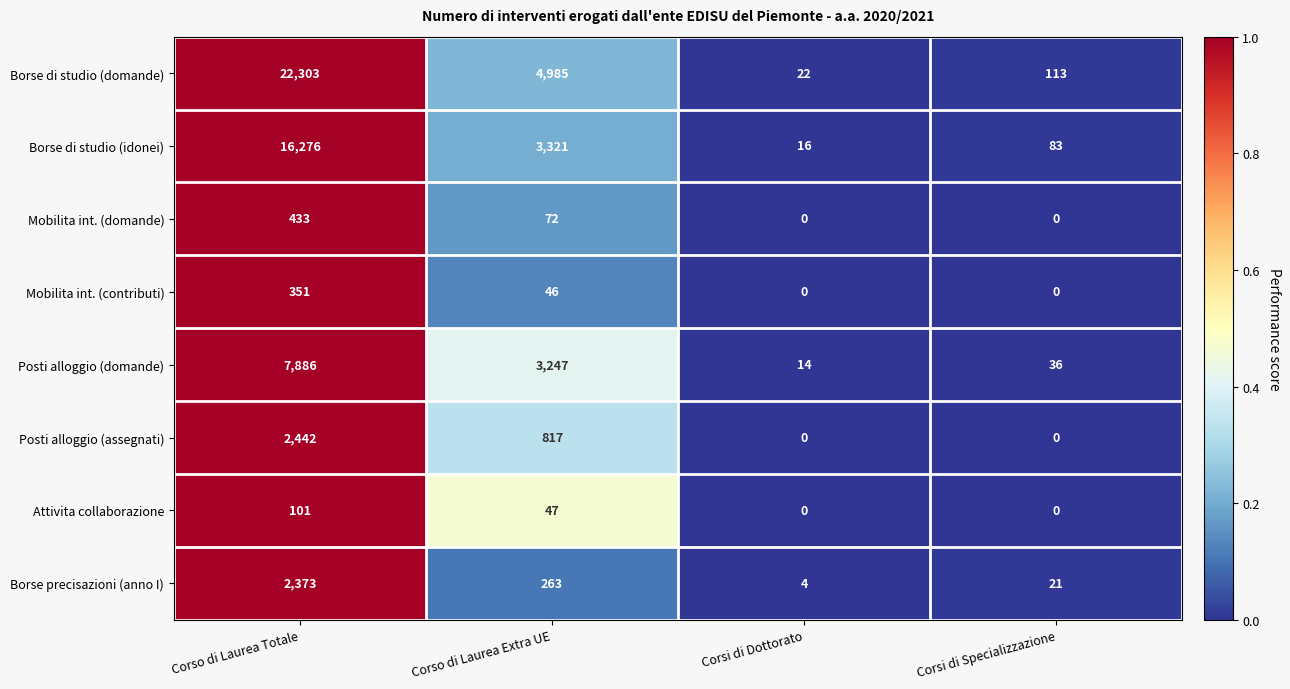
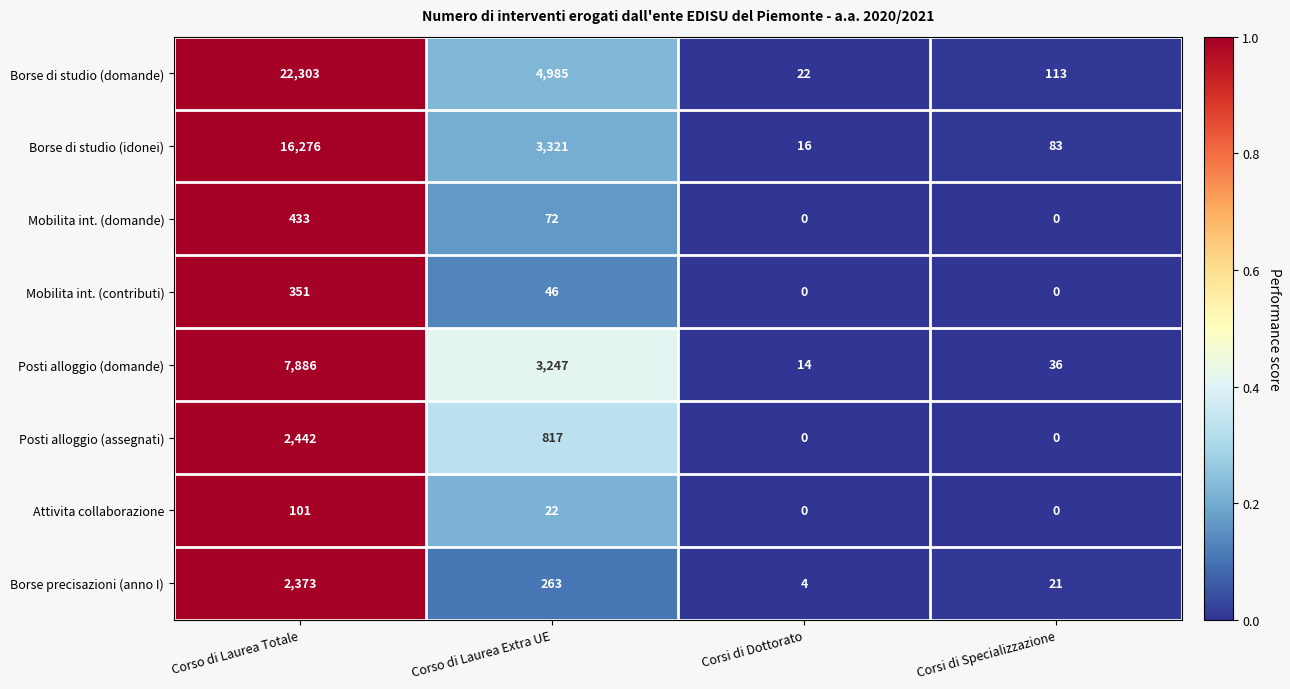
Attivita collaborazione, Corso di Laurea Extra UE: 47 -> 22
